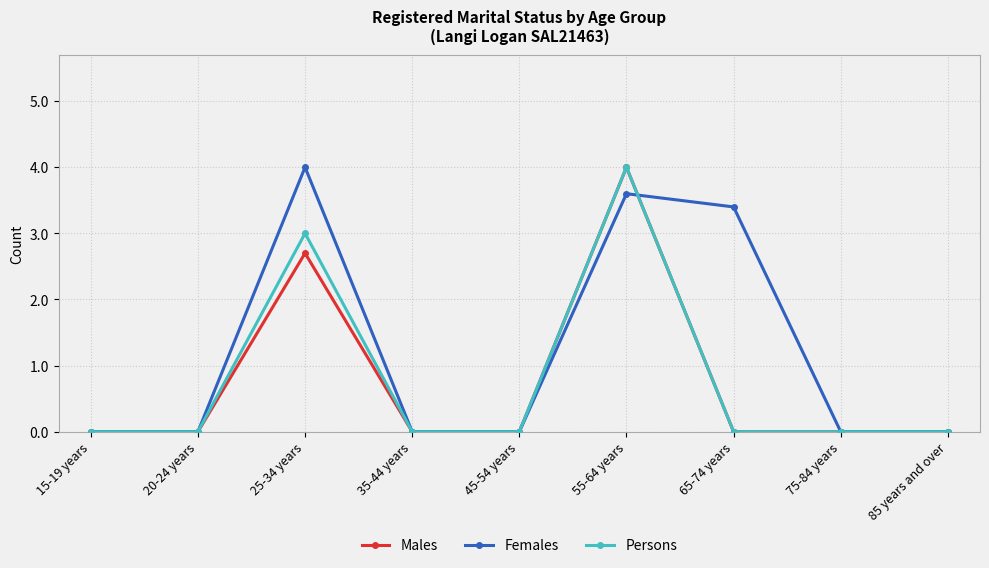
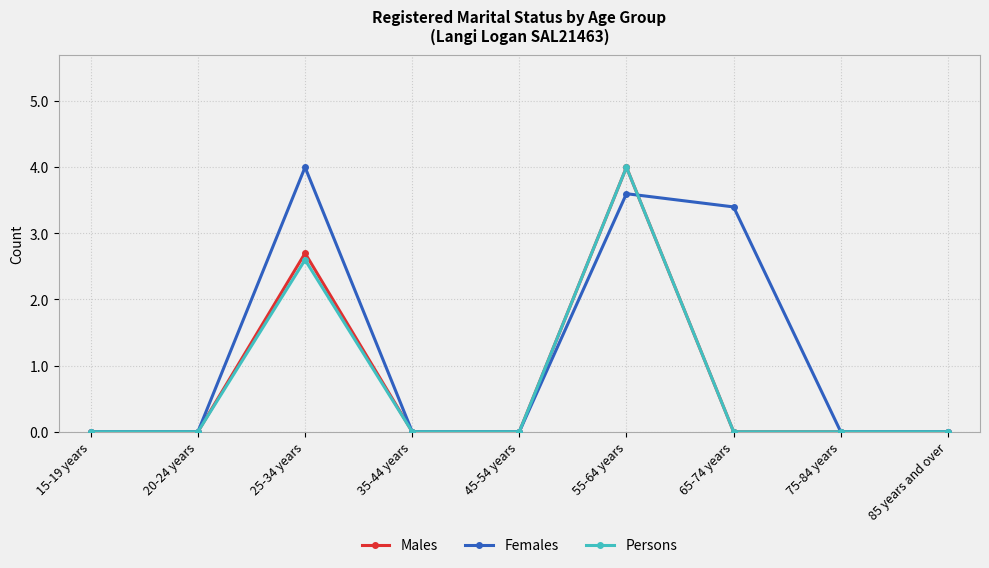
Persons, 25-34 years: 3.0 -> 2.6
